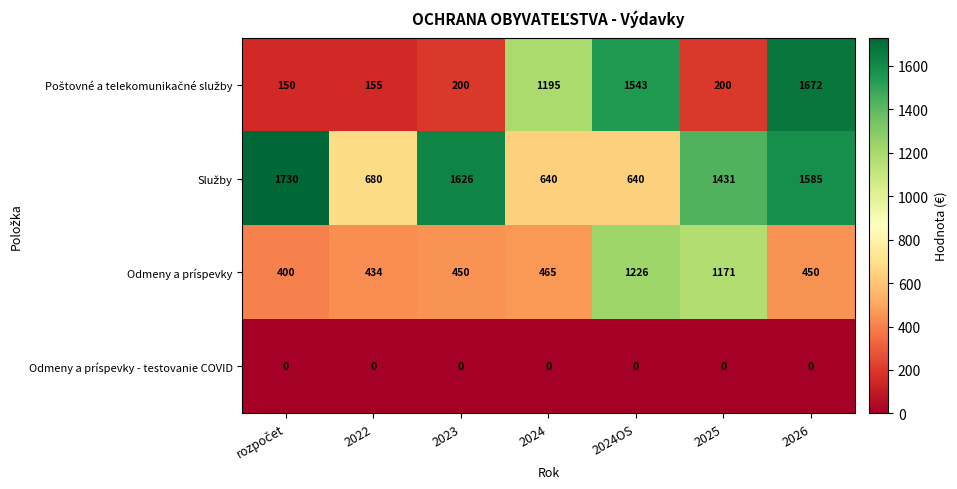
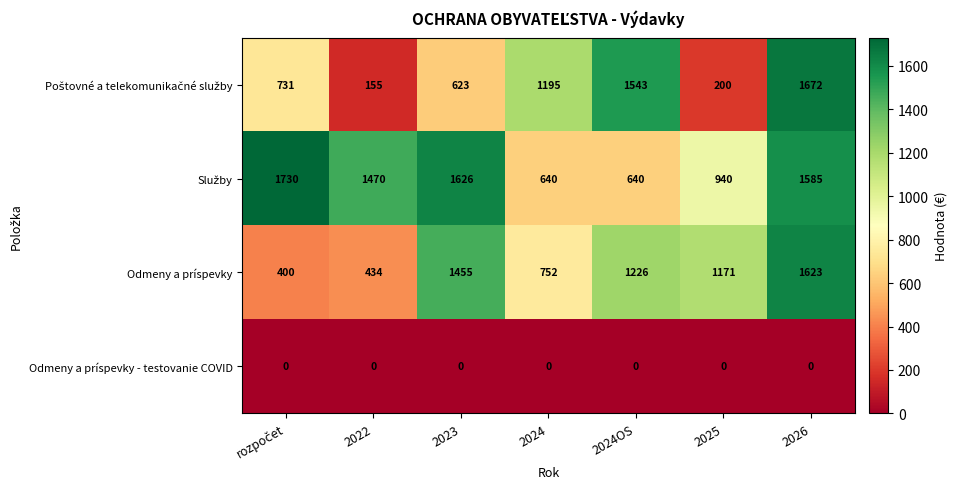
Poštovné a telekomunikačné služby, rozpočet: 150 -> 731
Poštovné a telekomunikačné služby, 2023: 200 -> 623
Služby, 2022: 680 -> 1470
Služby, 2025: 1431 -> 940
Odmeny a príspevky, 2023: 450 -> 1455
Odmeny a príspevky, 2024: 465 -> 752
Odmeny a príspevky, 2026: 450 -> 1623
